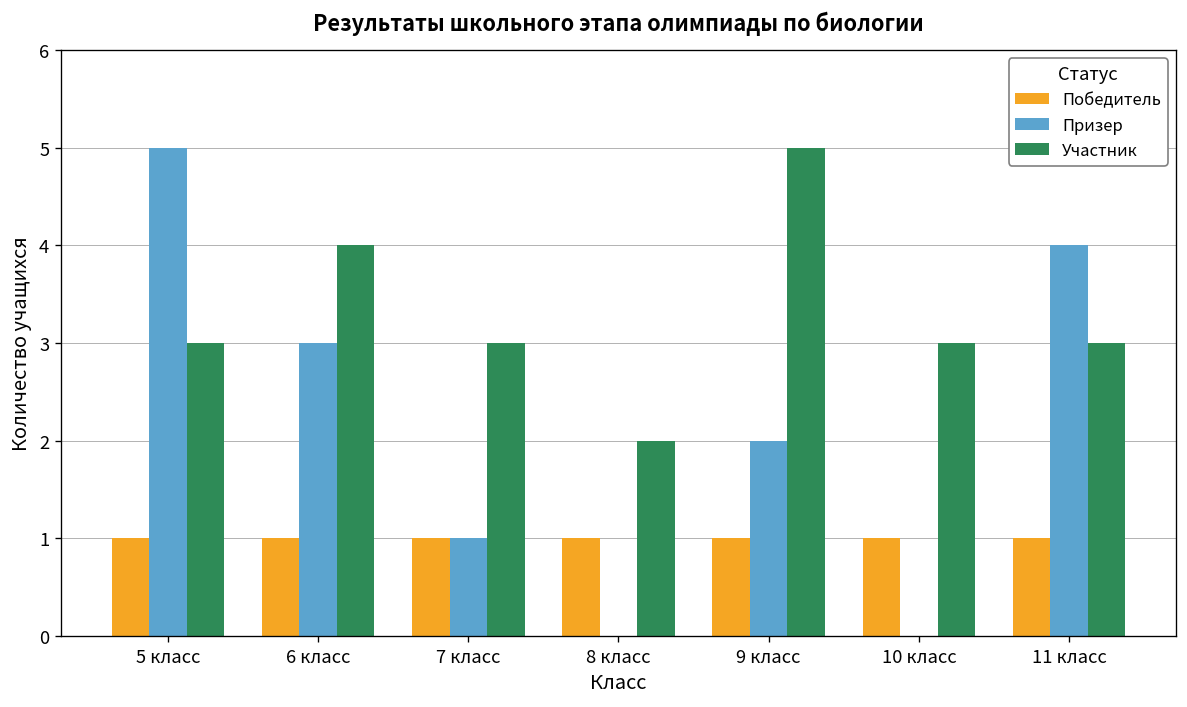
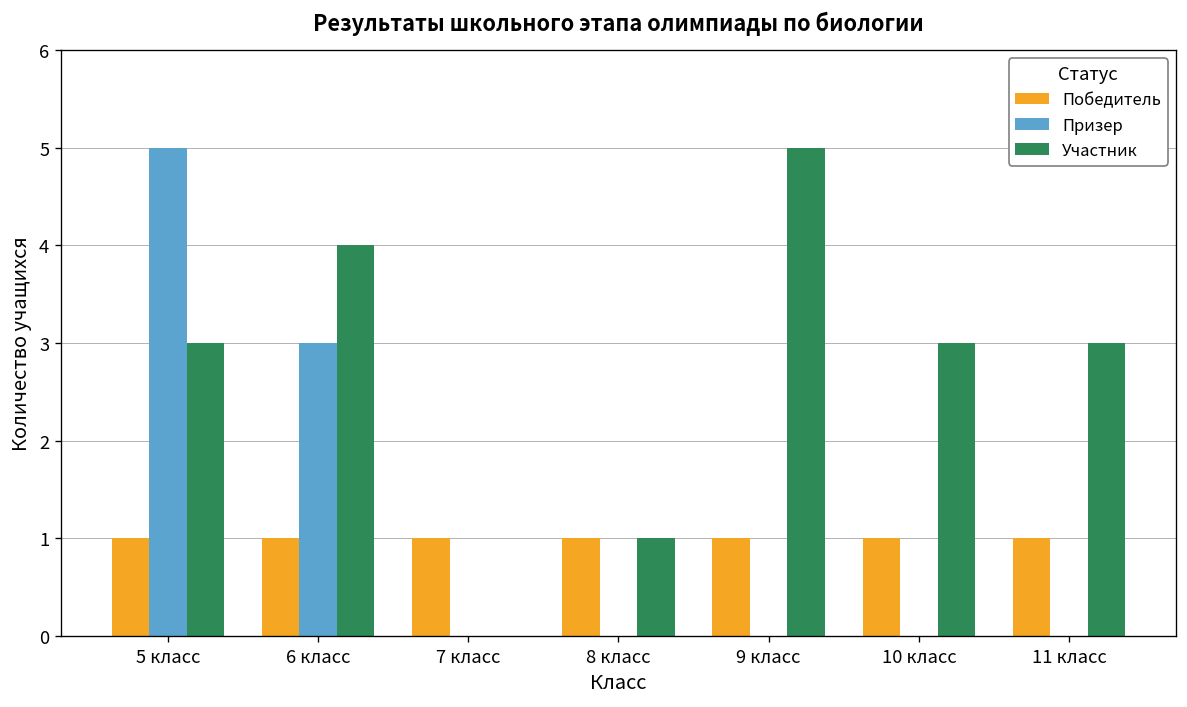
Призер, 7 класс: 1 -> 0
Участник, 7 класс: 3 -> 0
Участник, 8 класс: 2 -> 1
Призер, 9 класс: 2 -> 0
Призер, 11 класс: 4 -> 0
